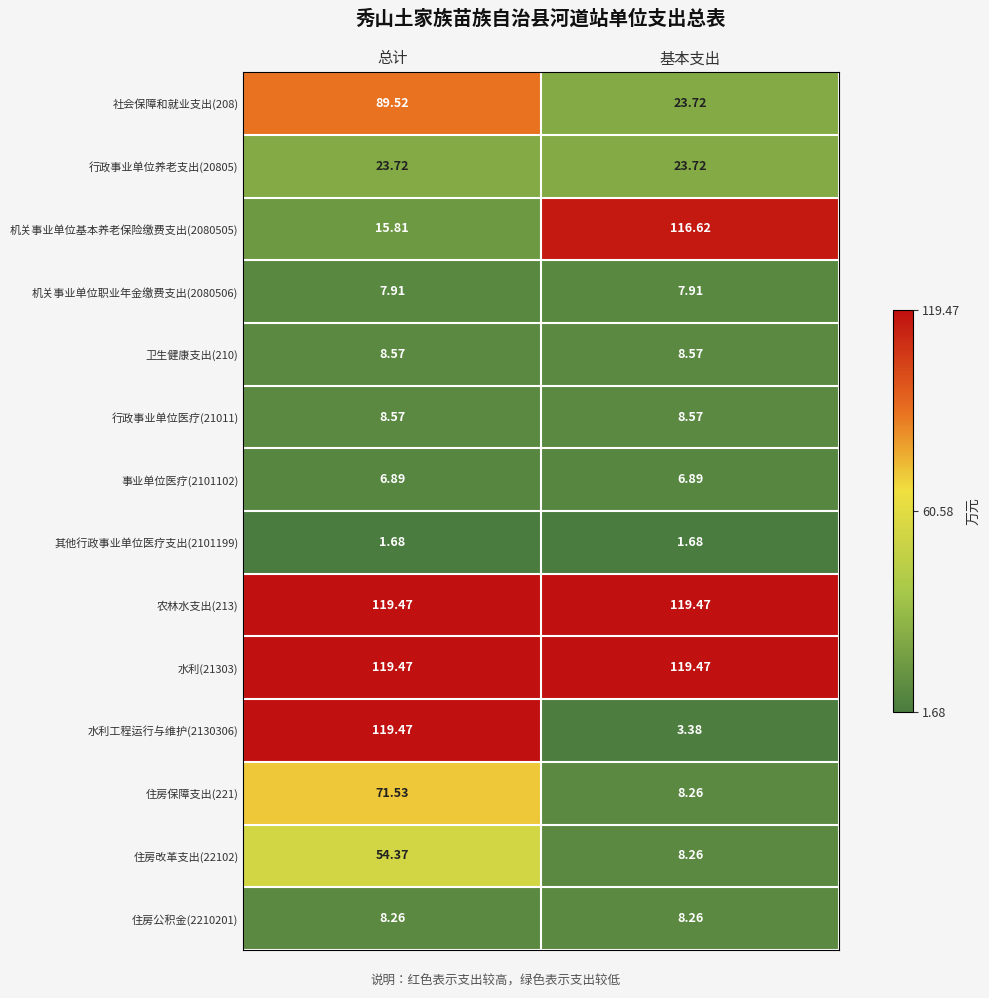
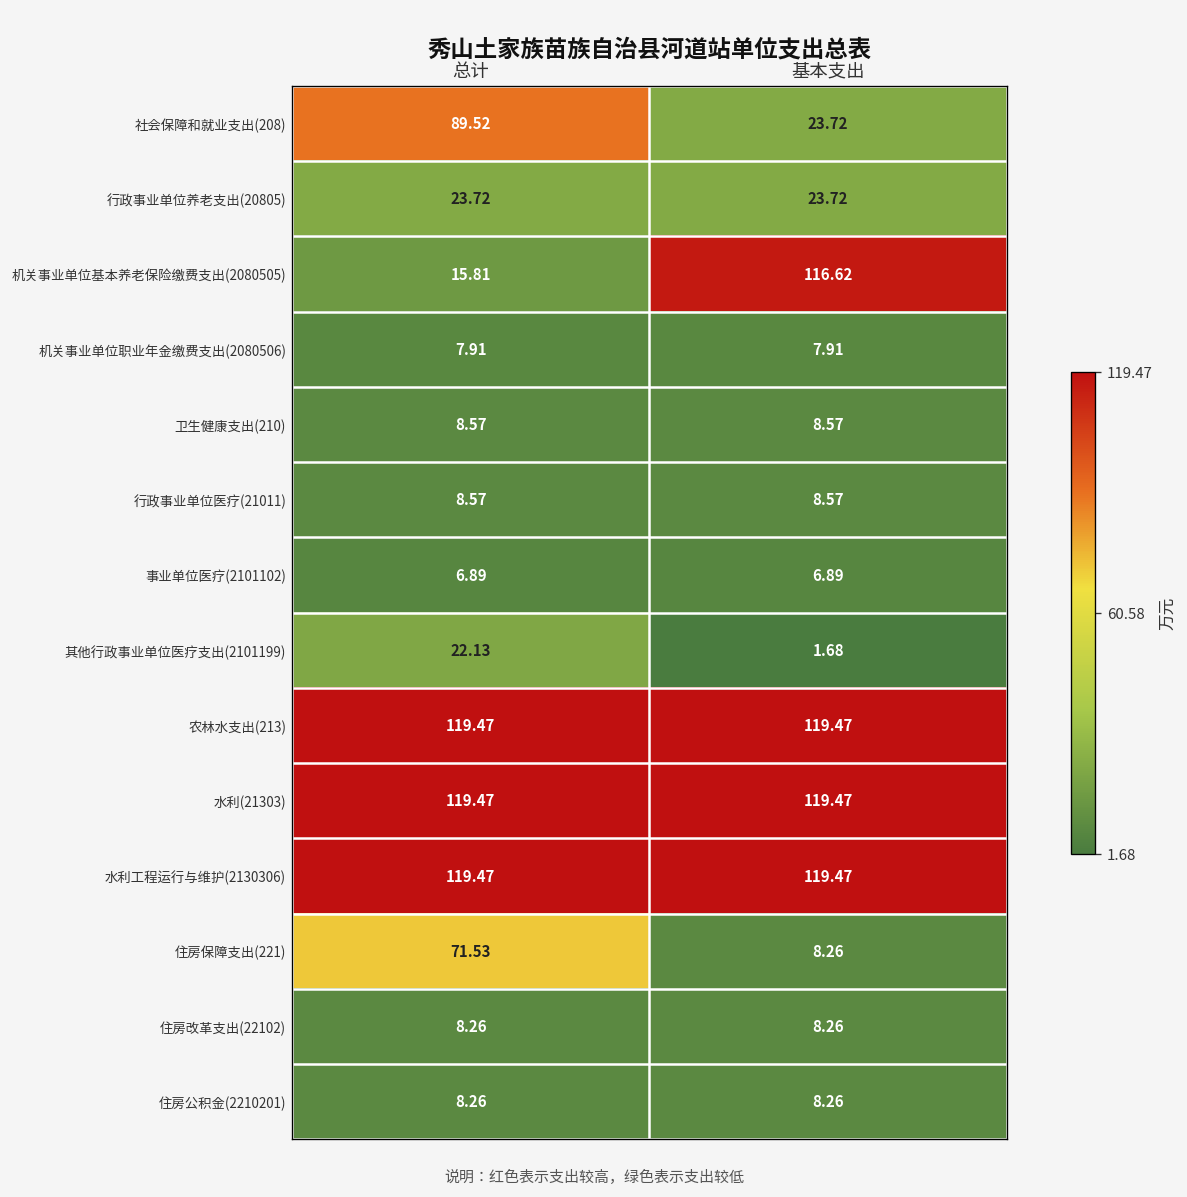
其他行政事业单位医疗支出(2101199), 总计: 1.68 -> 22.13
水利工程运行与维护(2130306), 基本支出: 3.38 -> 119.47
住房改革支出(22102), 总计: 54.37 -> 8.26
